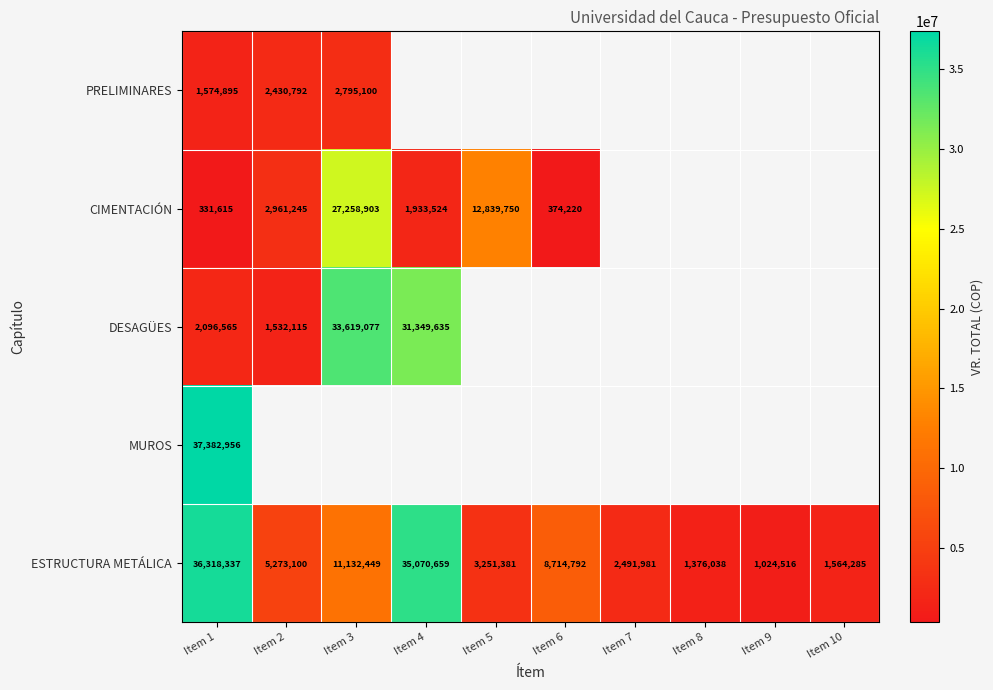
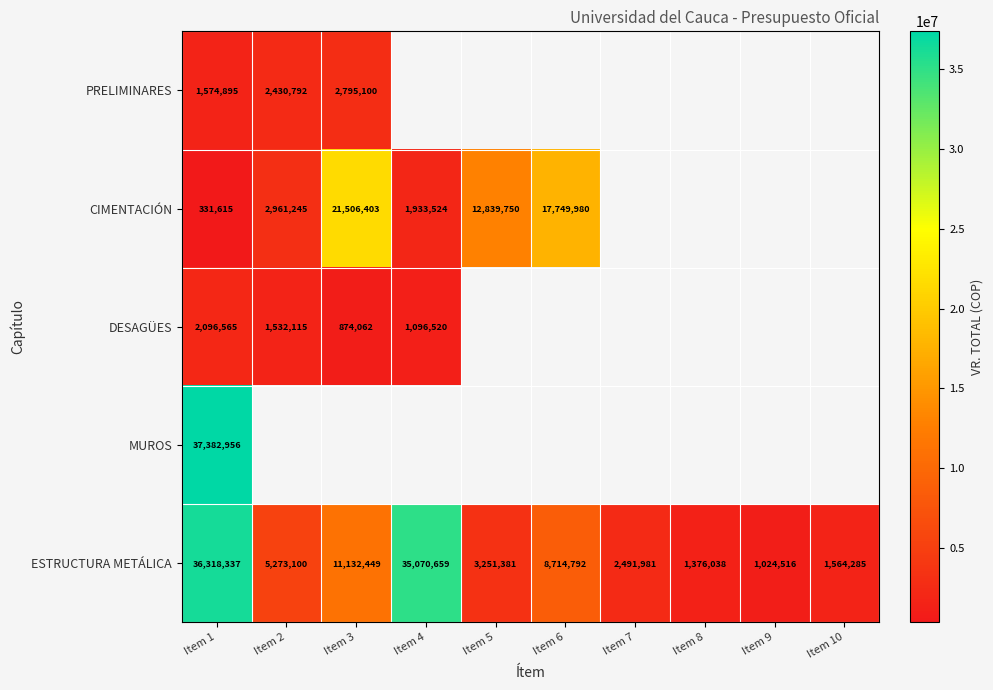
CIMENTACIÓN, Item 3: 27,258,903 -> 21,506,403
CIMENTACIÓN, Item 6: 374,220 -> 17,749,980
DESAGÜES, Item 3: 33,619,077 -> 874,062
DESAGÜES, Item 4: 31,349,635 -> 1,096,520
